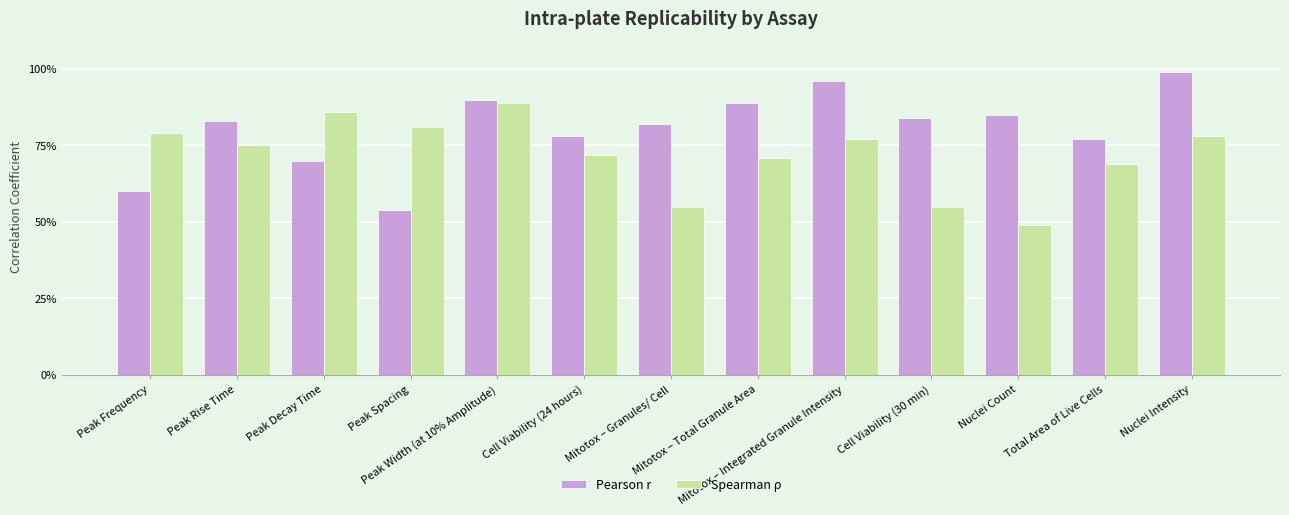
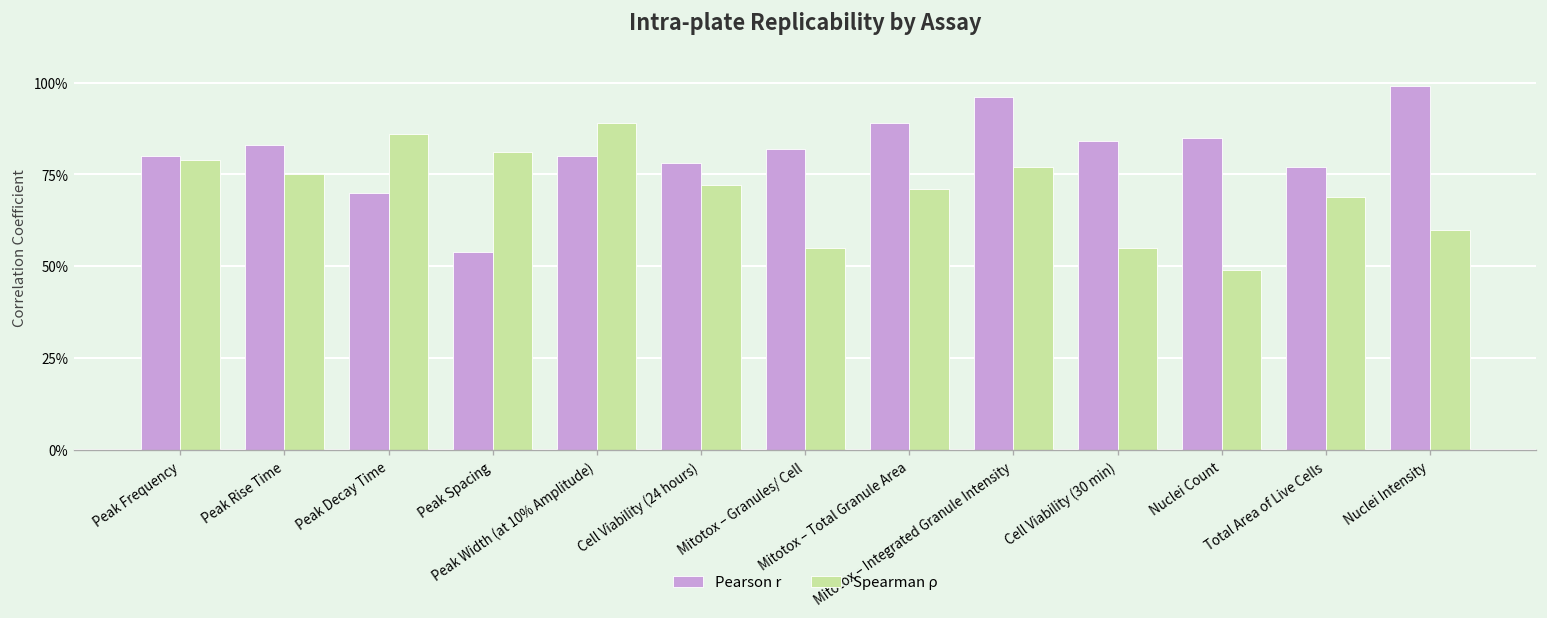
Pearson r, Peak Frequency: 60% -> 80%
Pearson r, Peak Width (at 10% Amplitude): 90% -> 80%
Spearman ρ, Nuclei Intensity: 78% -> 60%
